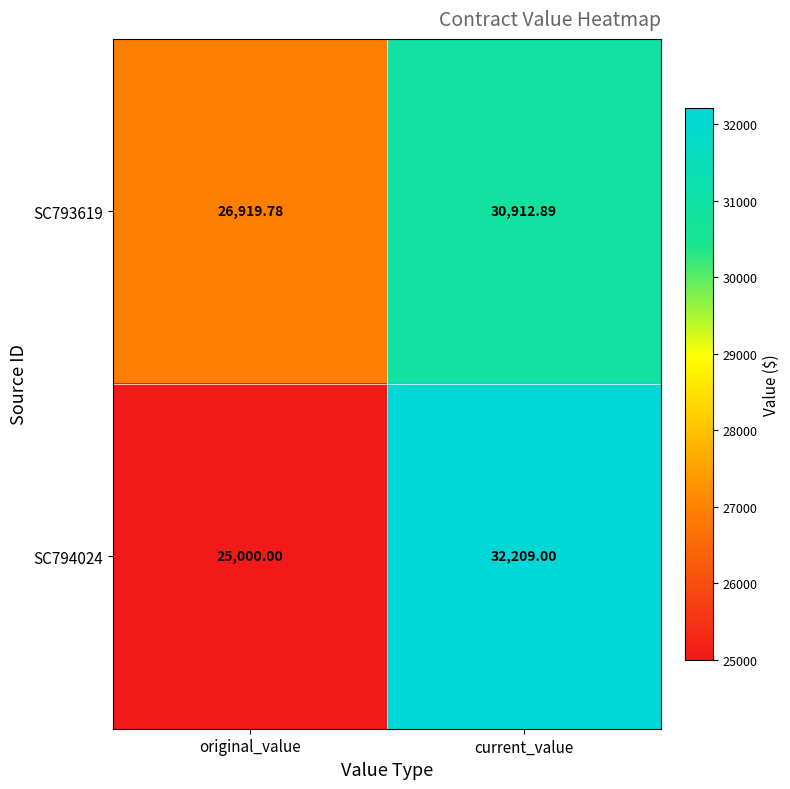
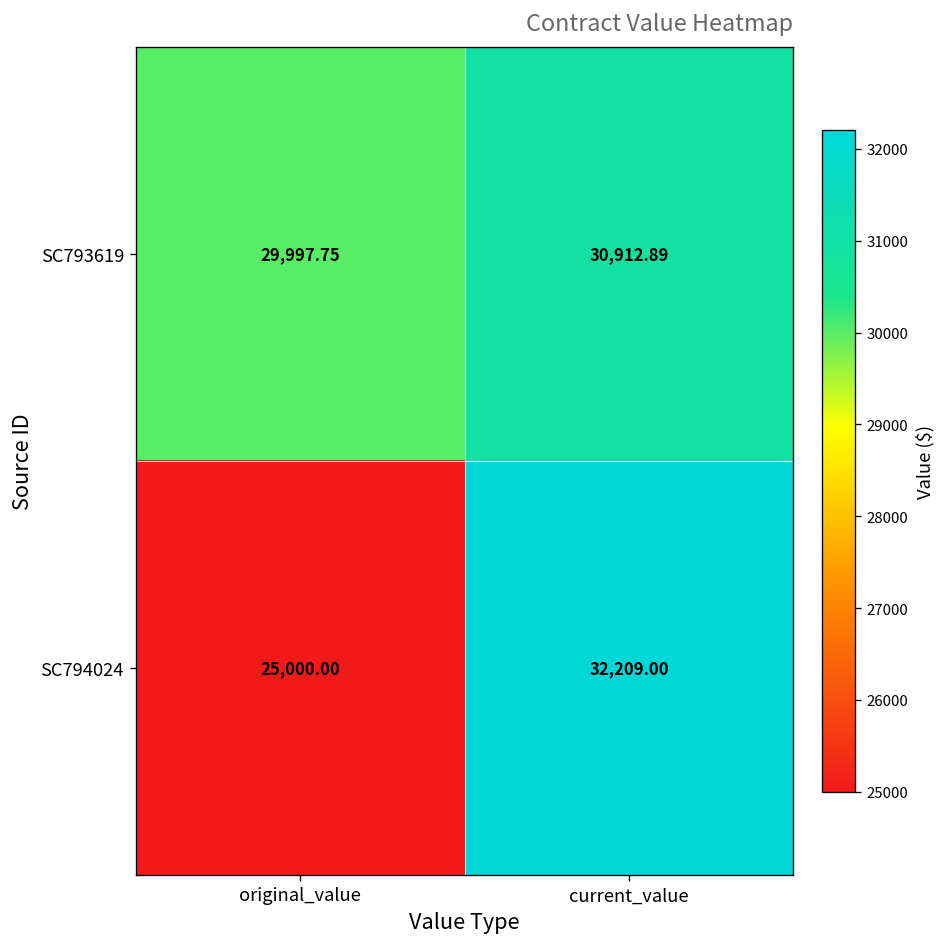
SC793619, original_value: 26,919.78 -> 29,997.75
